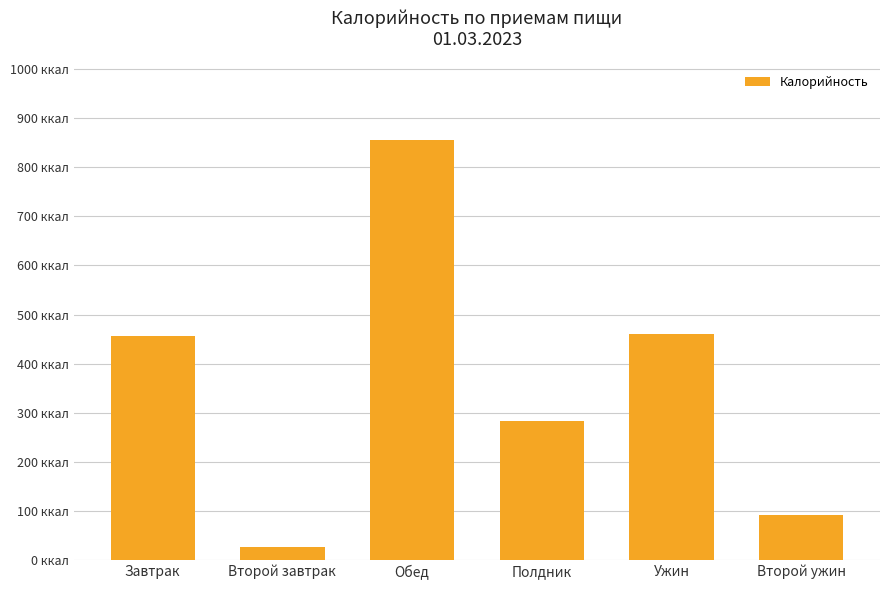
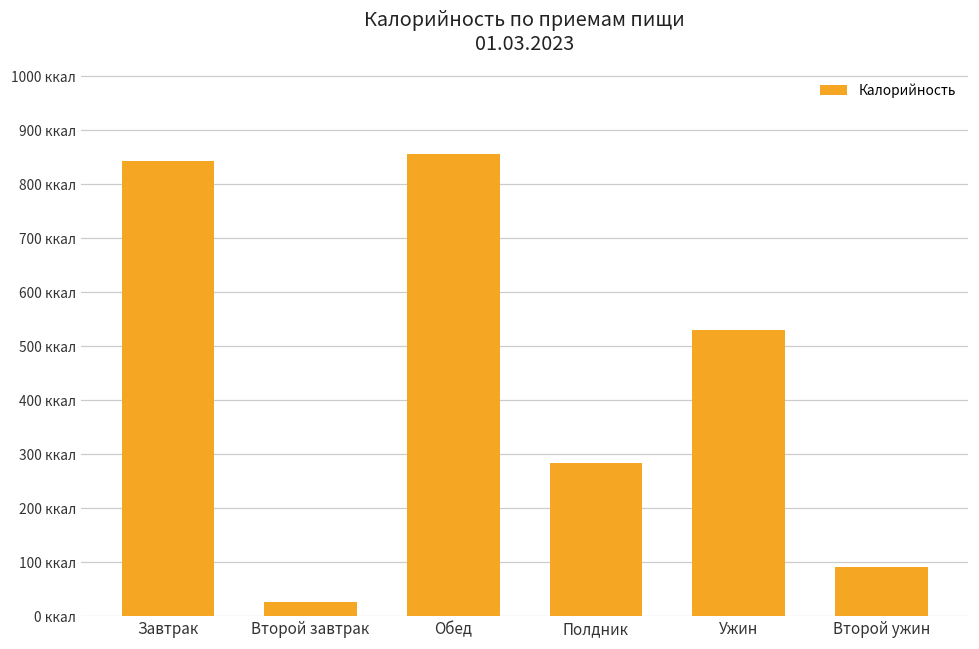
Завтрак: 460 ккал -> 840 ккал
Ужин: 460 ккал -> 530 ккал
